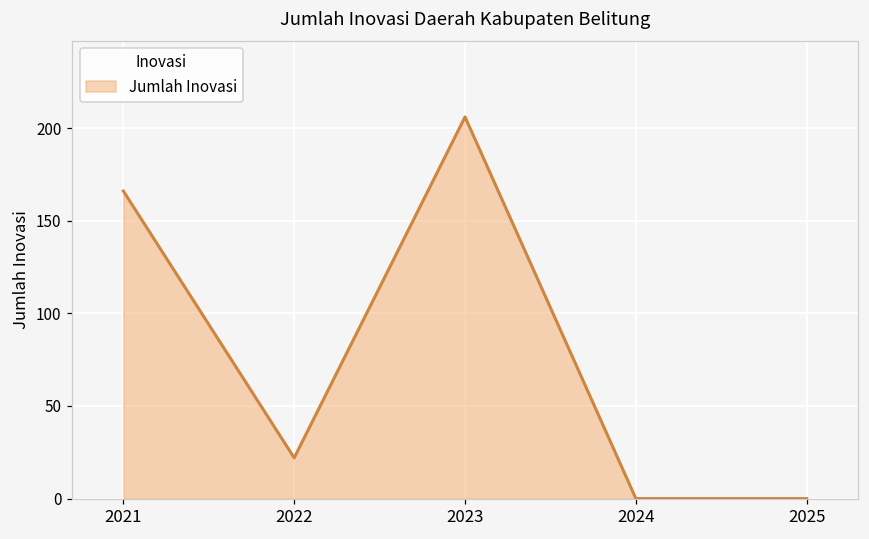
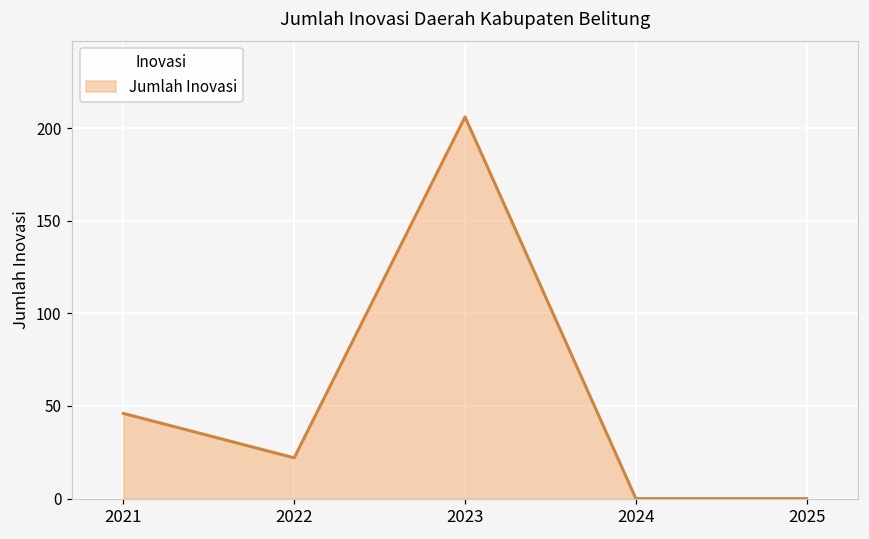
2021: 166 -> 46
